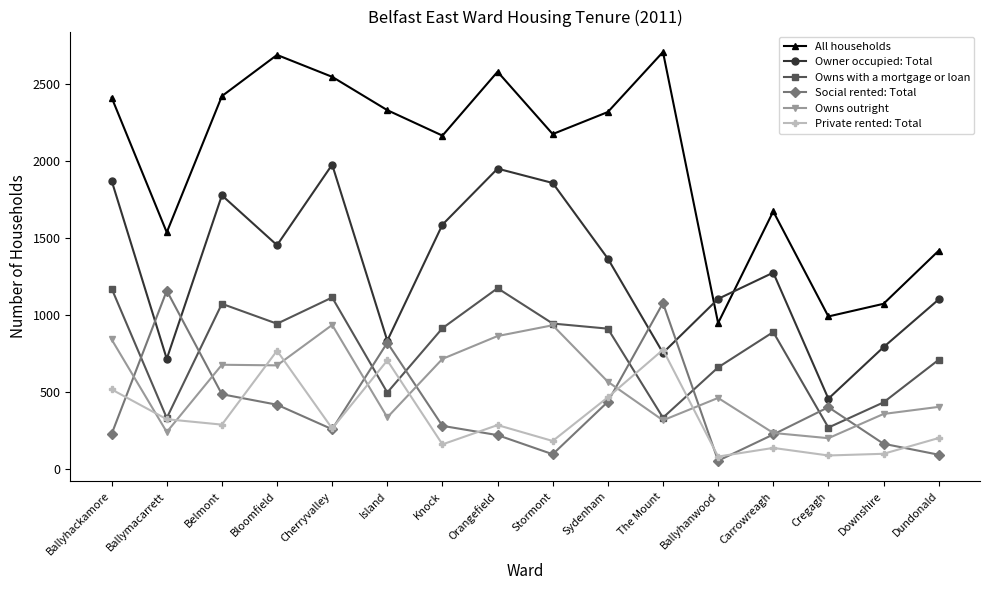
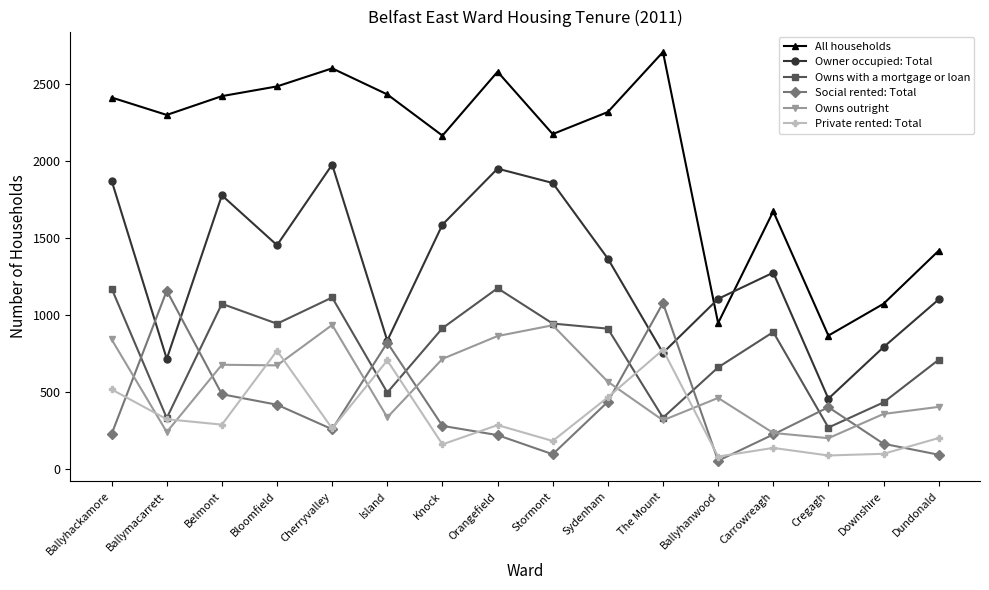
All households, Ballymacarrett: 1540 -> 2300
All households, Bloomfield: 2690 -> 2480
All households, Cherryvalley: 2540 -> 2600
All households, Island: 2330 -> 2430
All households, Cregagh: 990 -> 870
